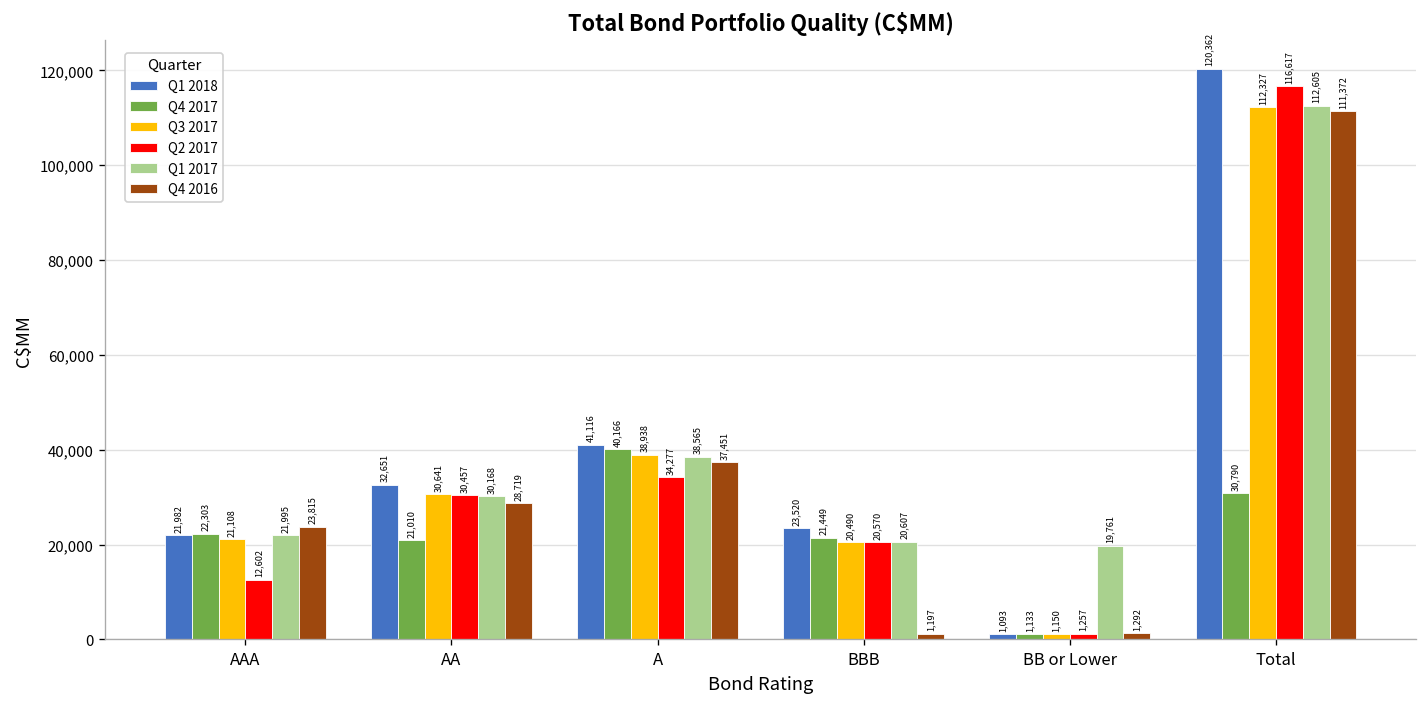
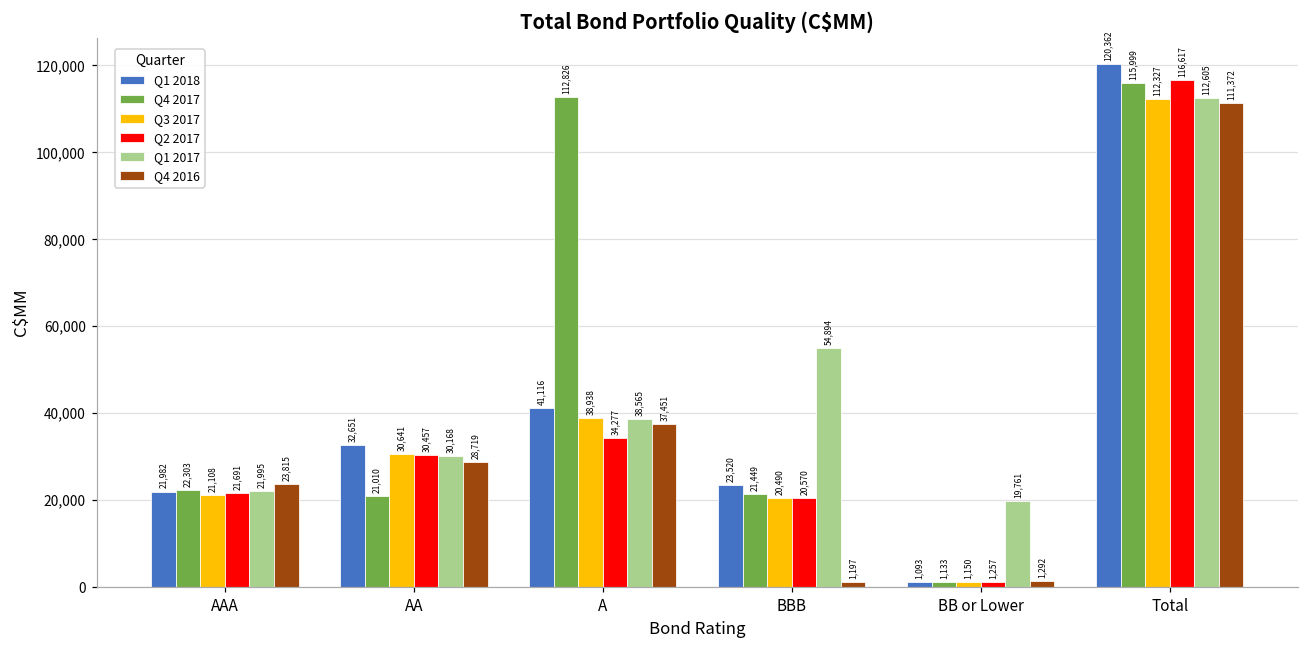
Q2 2017, AAA: 12,602 -> 21,691
Q4 2017, A: 40,166 -> 112,826
Q1 2017, BBB: 20,607 -> 54,894
Q4 2017, Total: 30,790 -> 115,999
